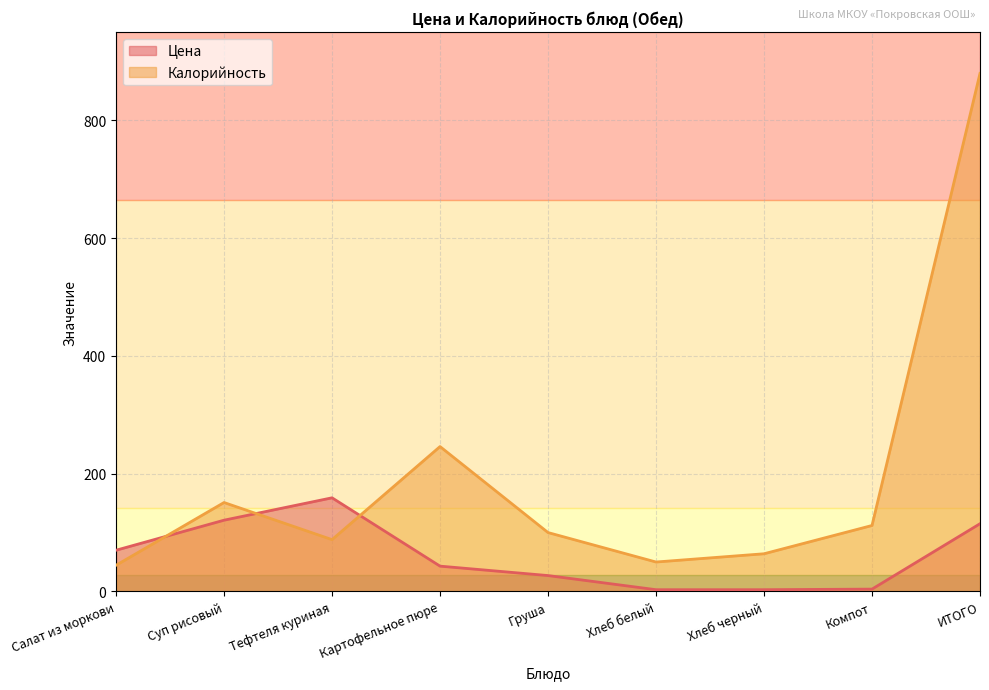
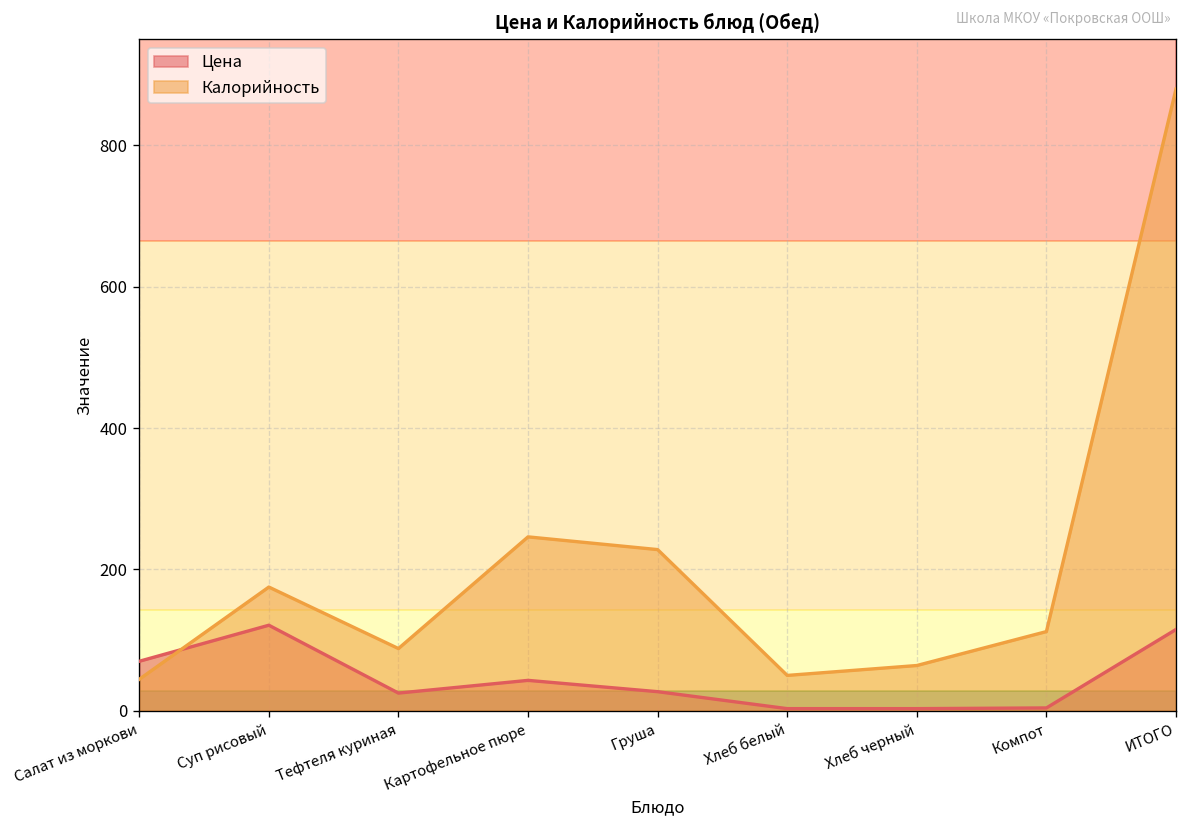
Калорийность, Суп рисовый: 150 -> 180
Цена, Тефтеля куриная: 160 -> 30
Калорийность, Груша: 100 -> 230
